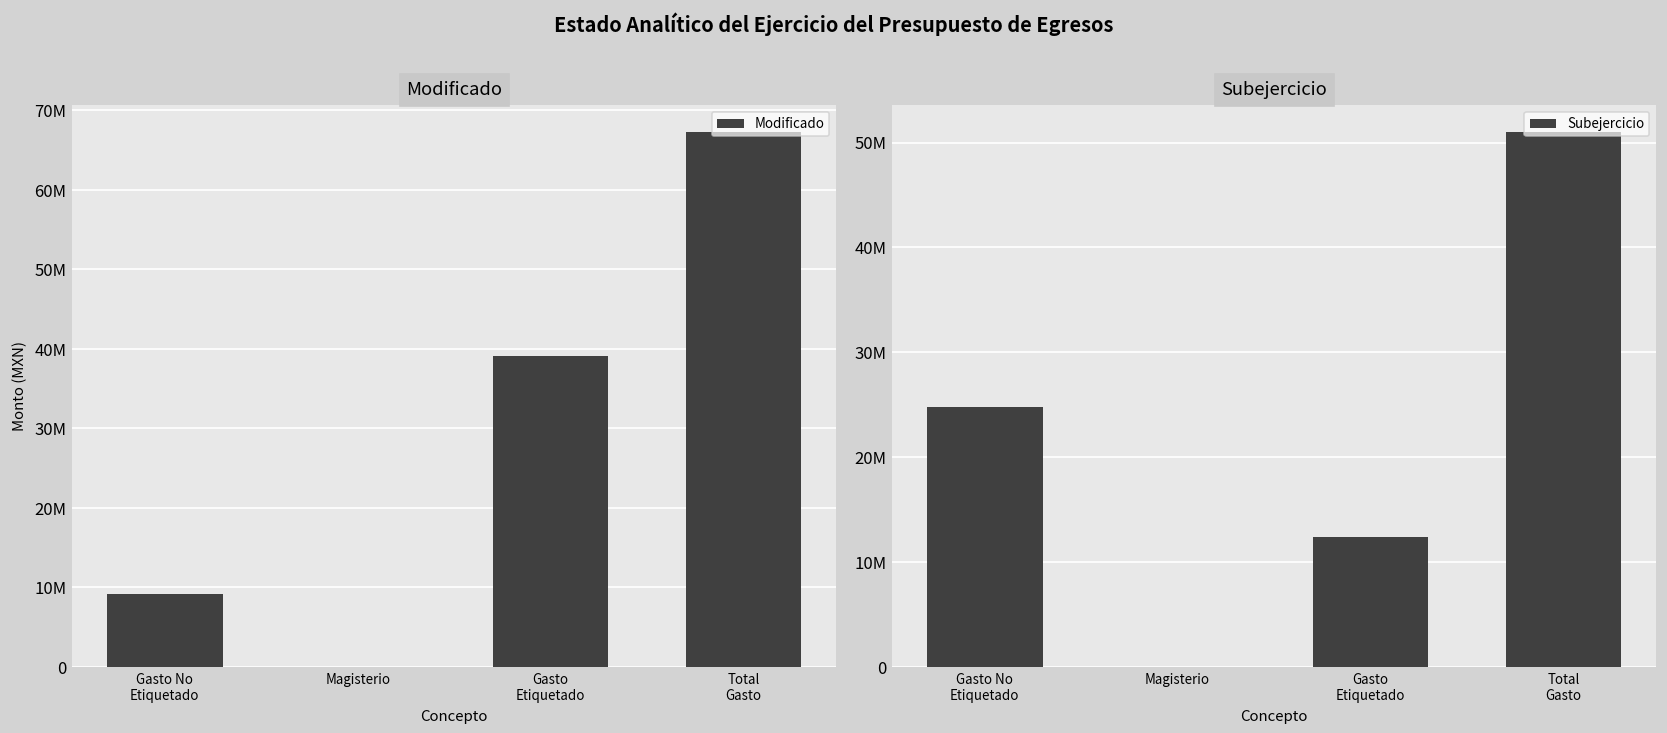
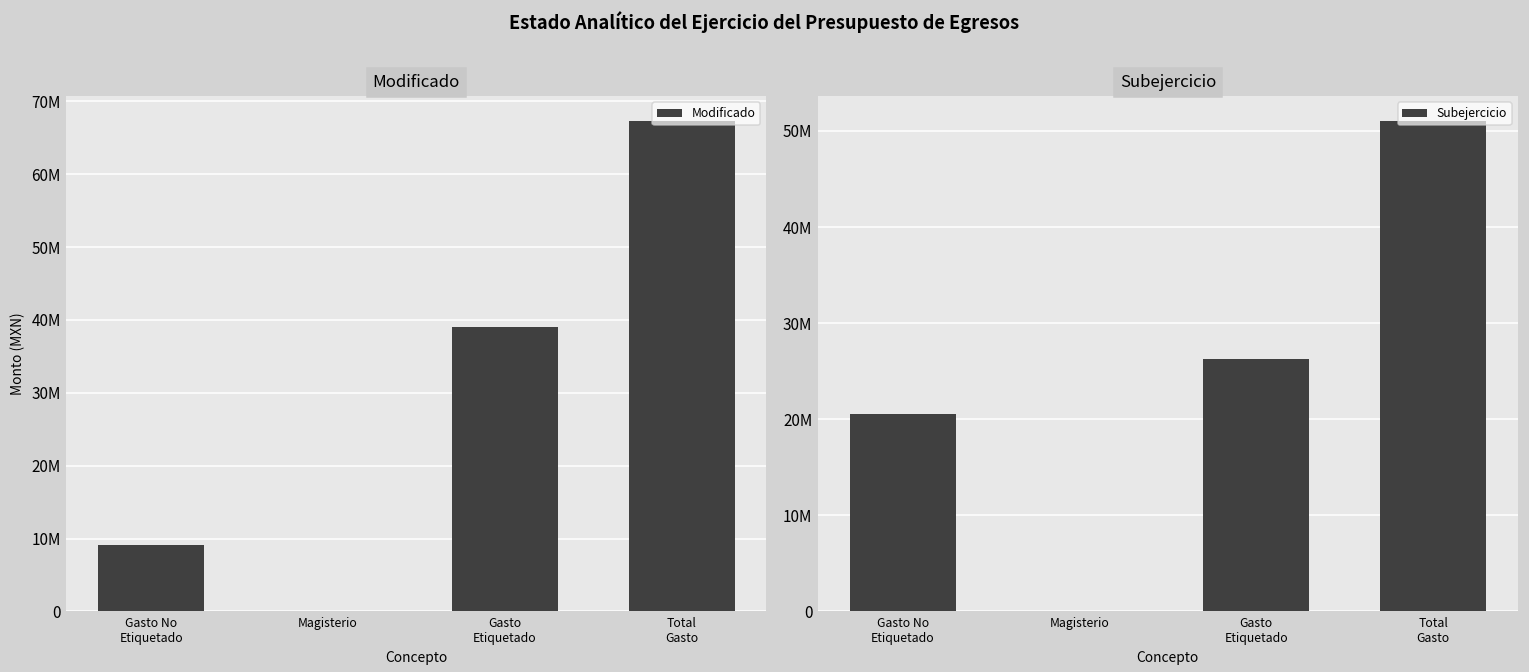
Subejercicio, Gasto No Etiquetado: 25000000 -> 21000000
Subejercicio, Gasto Etiquetado: 12000000 -> 26000000
